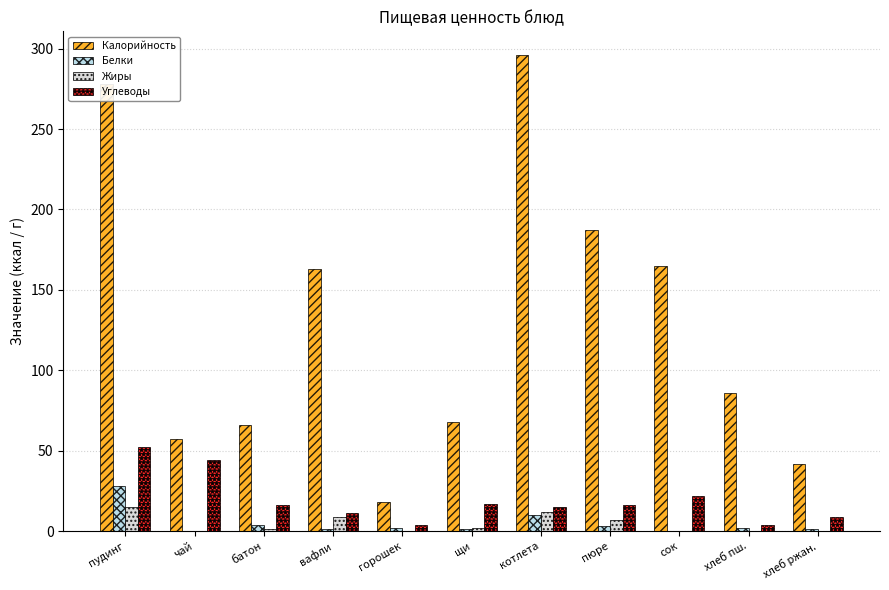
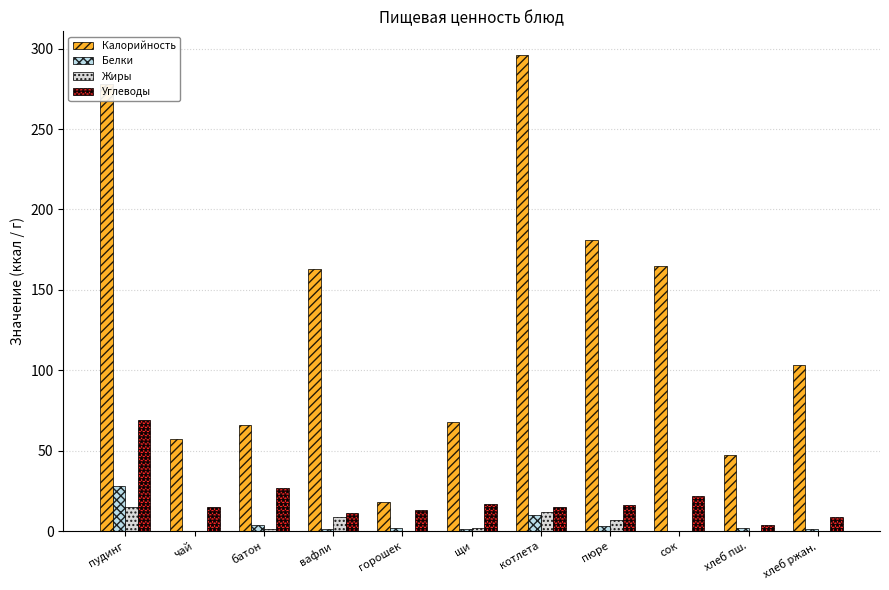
Углеводы, пудинг: 52 -> 69
Углеводы, чай: 44 -> 15
Углеводы, батон: 16 -> 27
Углеводы, горошек: 4 -> 13
Калорийность, пюре: 187 -> 181
Калорийность, хлеб пш.: 86 -> 47
Калорийность, хлеб ржан.: 42 -> 103
